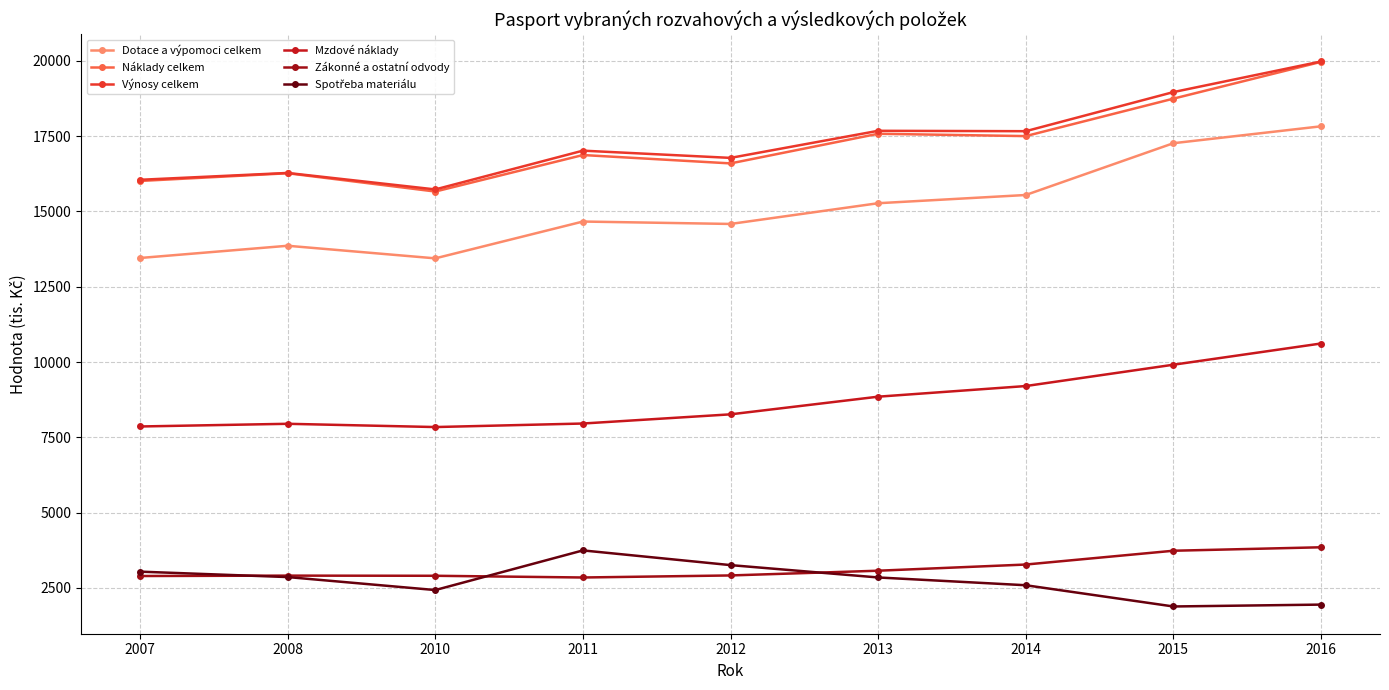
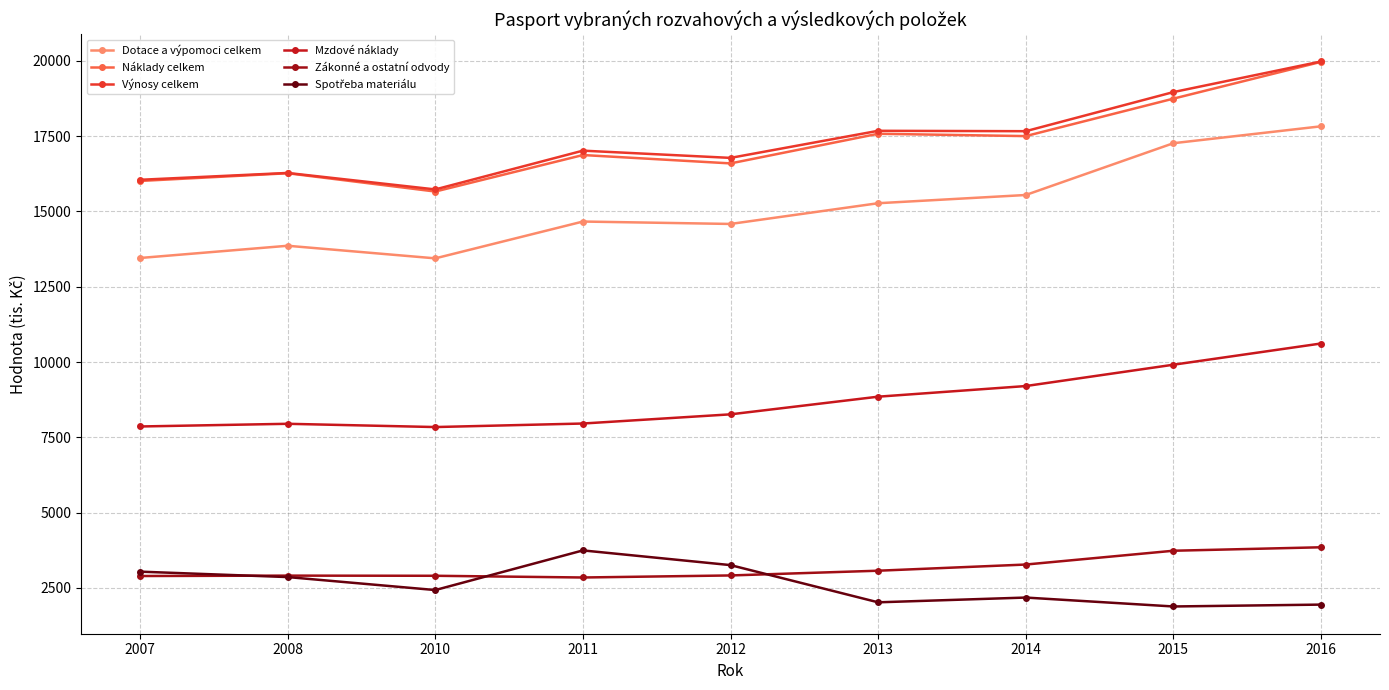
Spotřeba materiálu, 2013: 2800 -> 2000
Spotřeba materiálu, 2014: 2600 -> 2200
